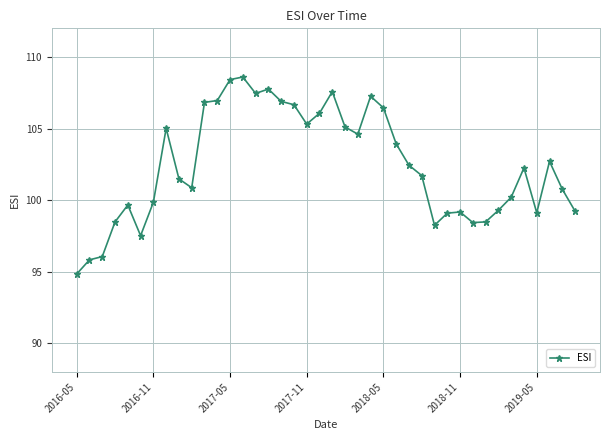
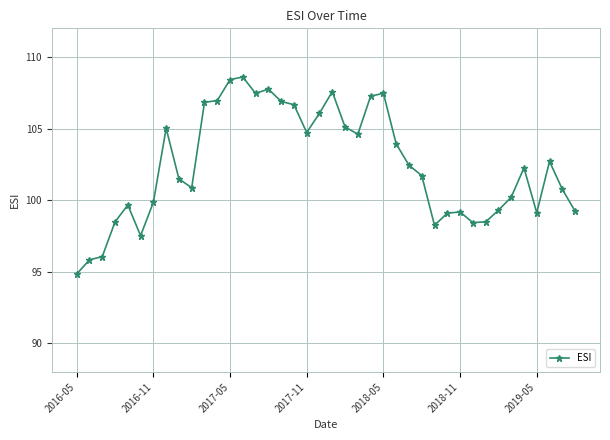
2017-11: 105.3 -> 104.7
2018-05: 106.4 -> 107.5
